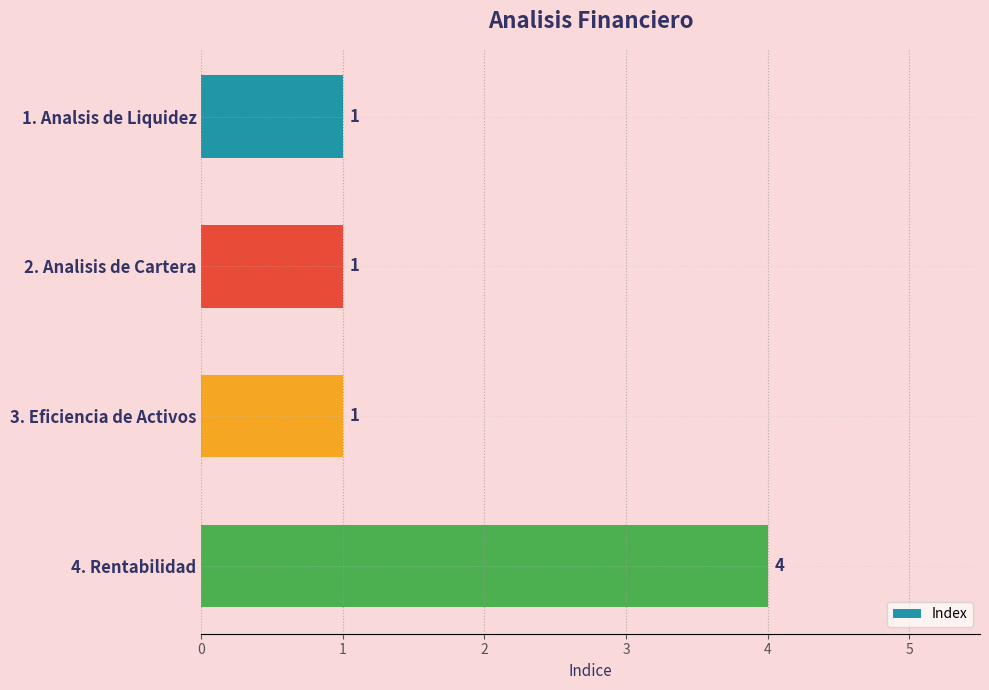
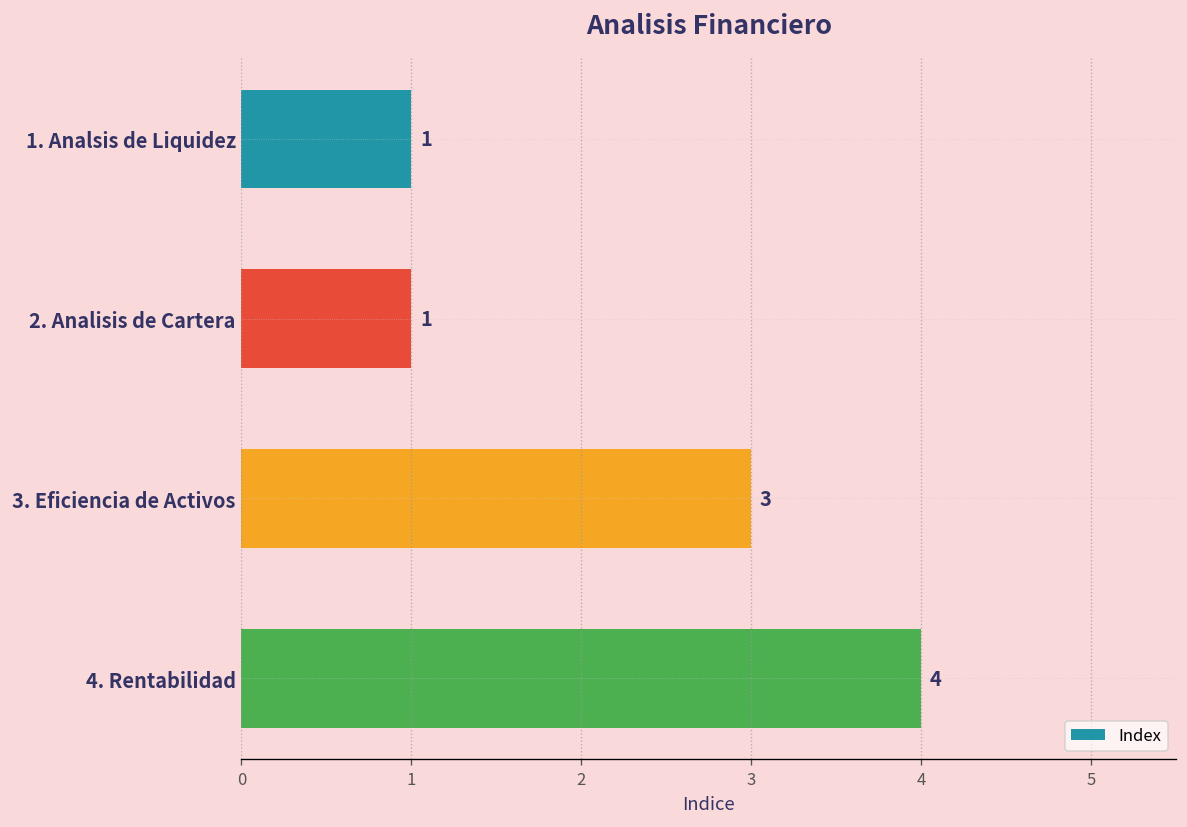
3. Eficiencia de Activos: 1 -> 3
